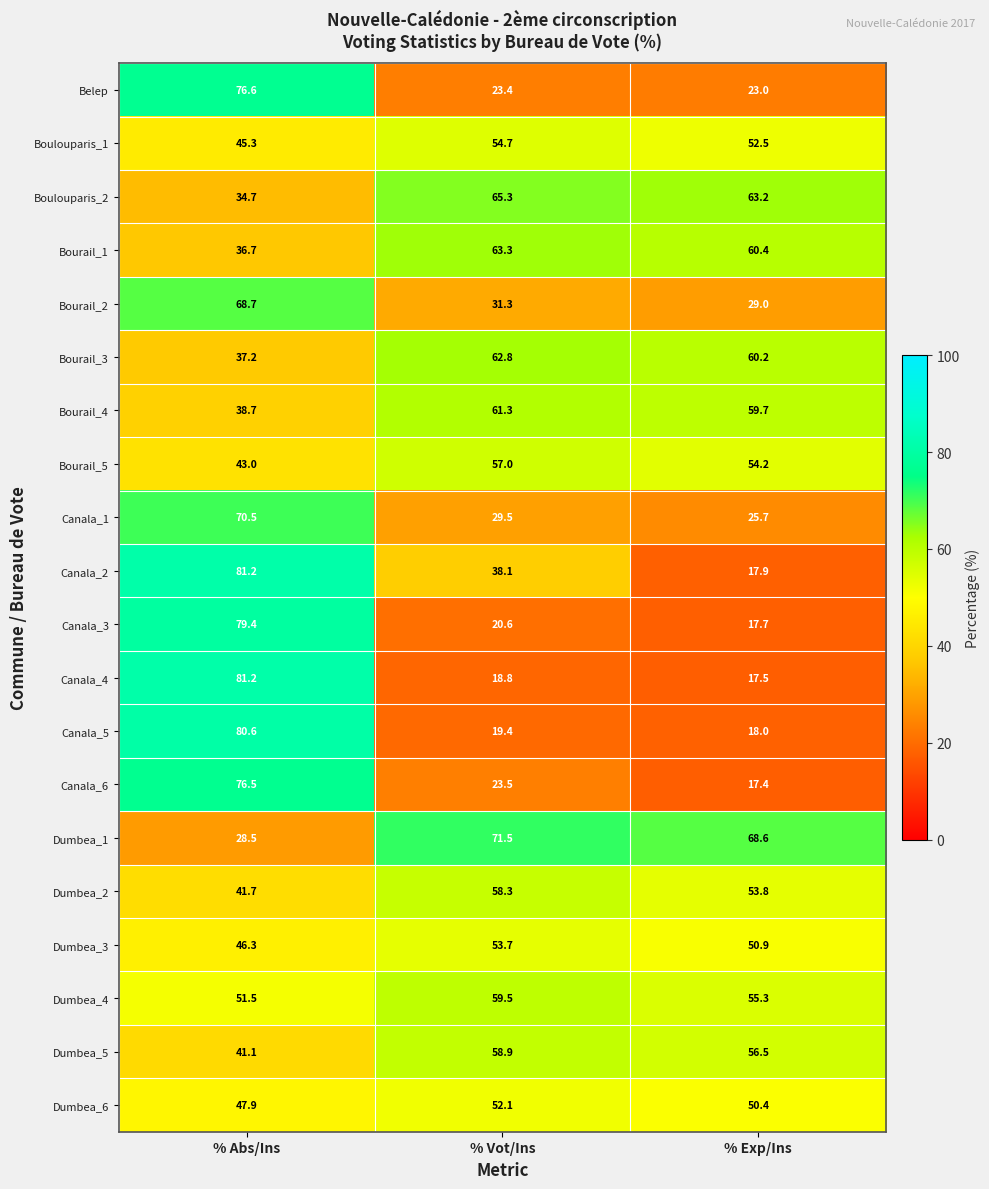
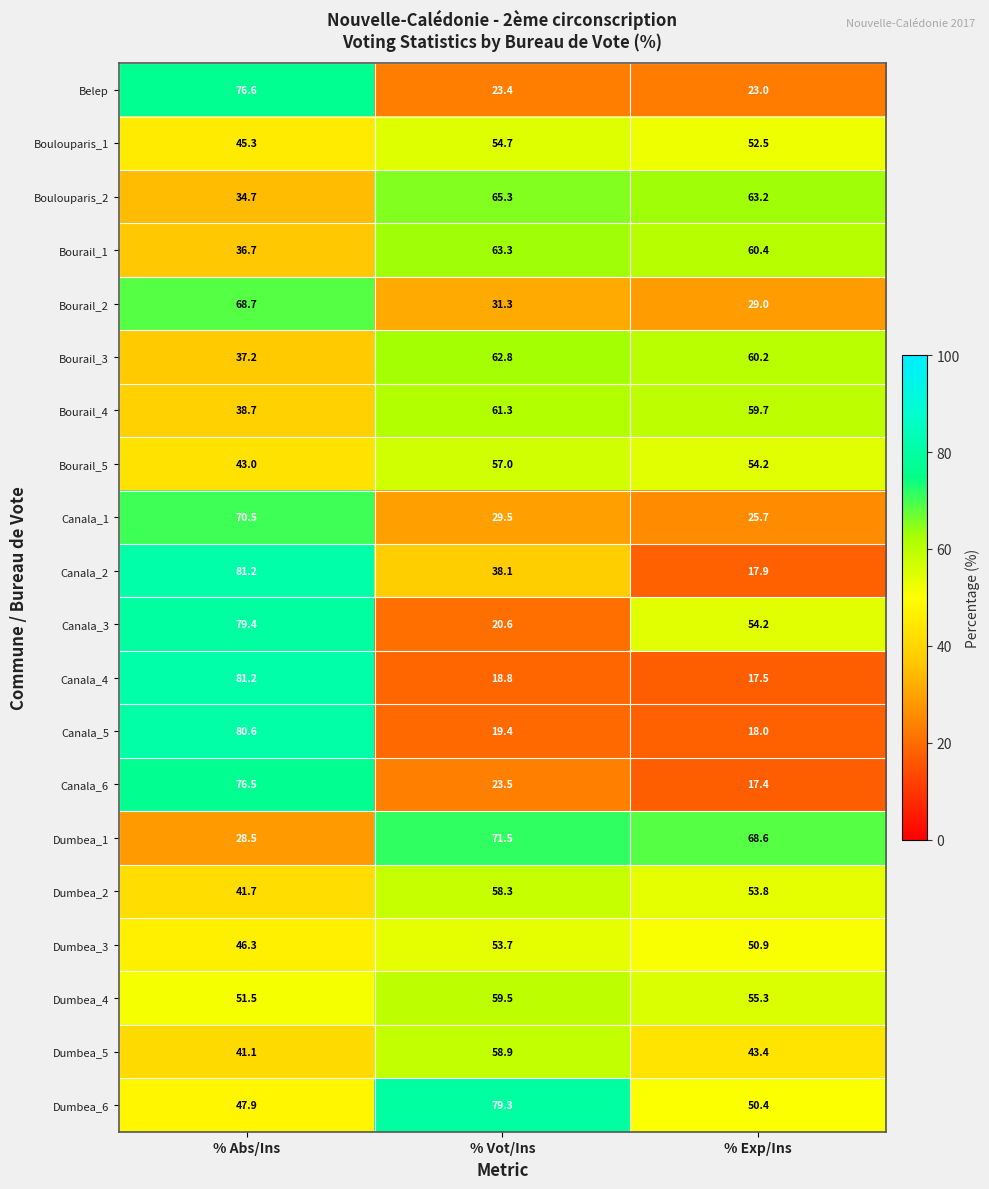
Canala_3, % Exp/Ins: 17.7 -> 54.2
Dumbea_5, % Exp/Ins: 56.5 -> 43.4
Dumbea_6, % Vot/Ins: 52.1 -> 79.3
